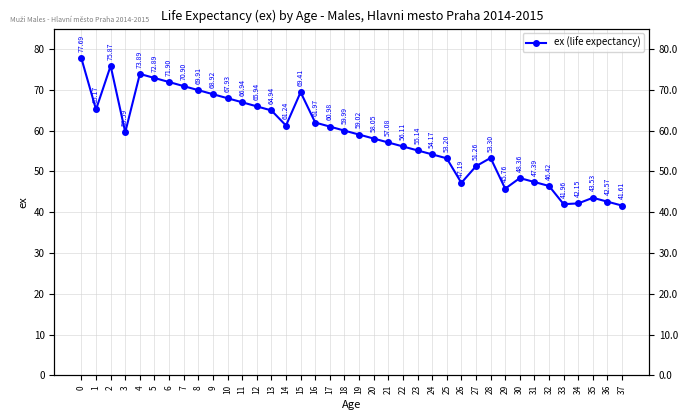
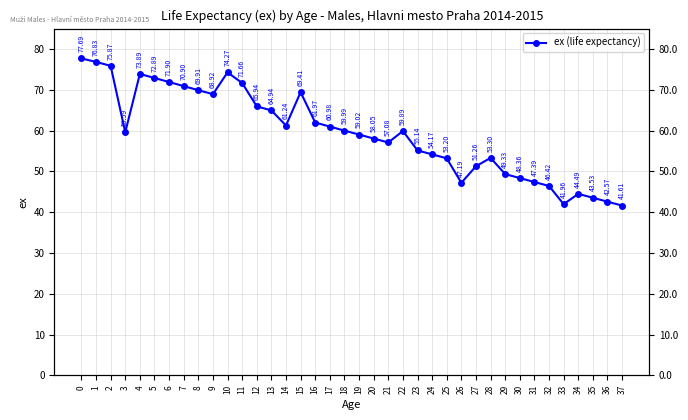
1: 65.17 -> 76.83
10: 67.93 -> 74.27
11: 66.94 -> 71.66
22: 56.11 -> 59.89
29: 45.76 -> 49.33
34: 42.15 -> 44.49
